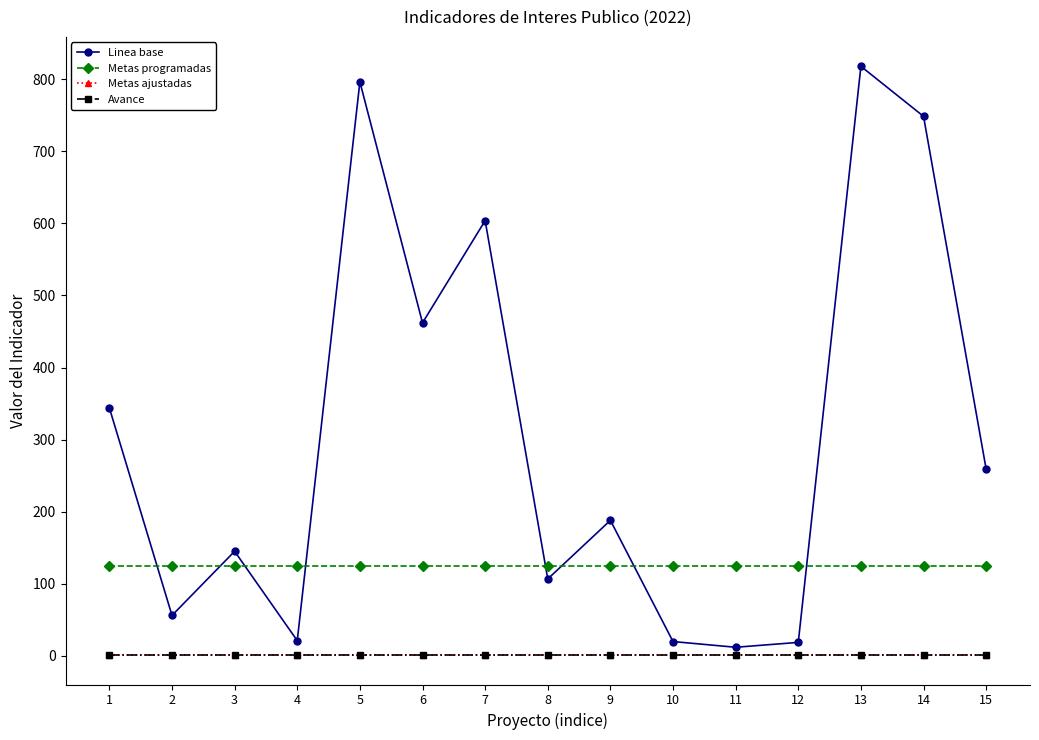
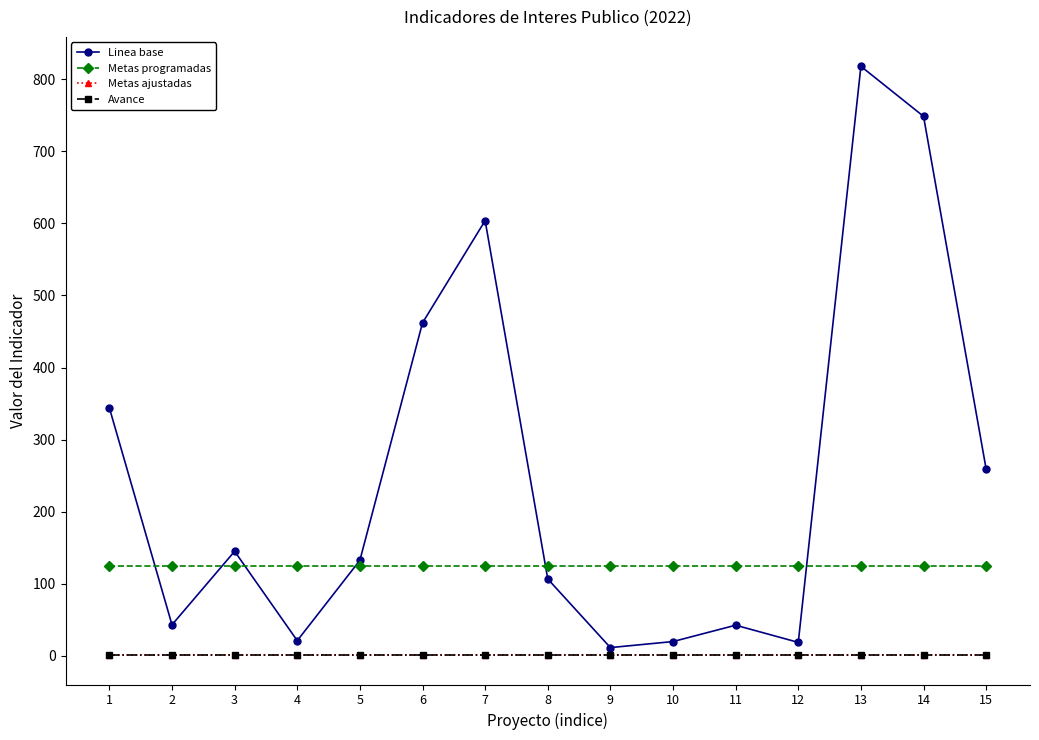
Linea base, 2: 60 -> 40
Linea base, 5: 800 -> 130
Linea base, 9: 190 -> 10
Linea base, 11: 10 -> 40
